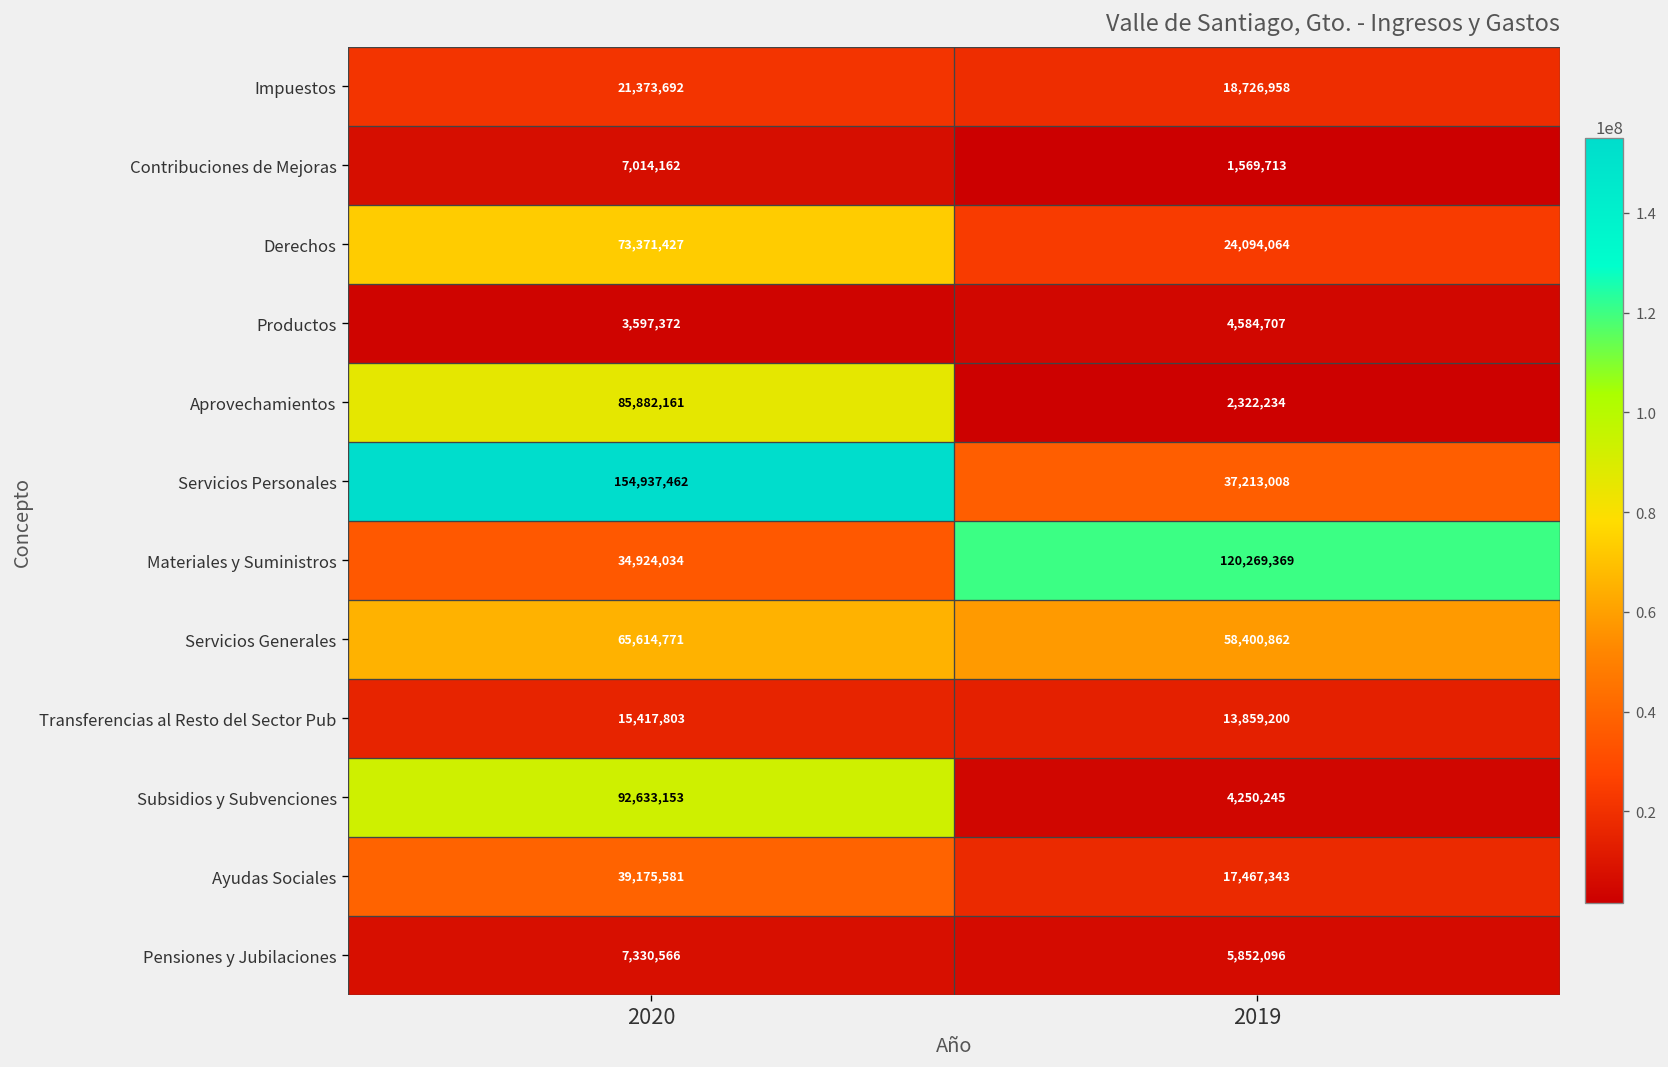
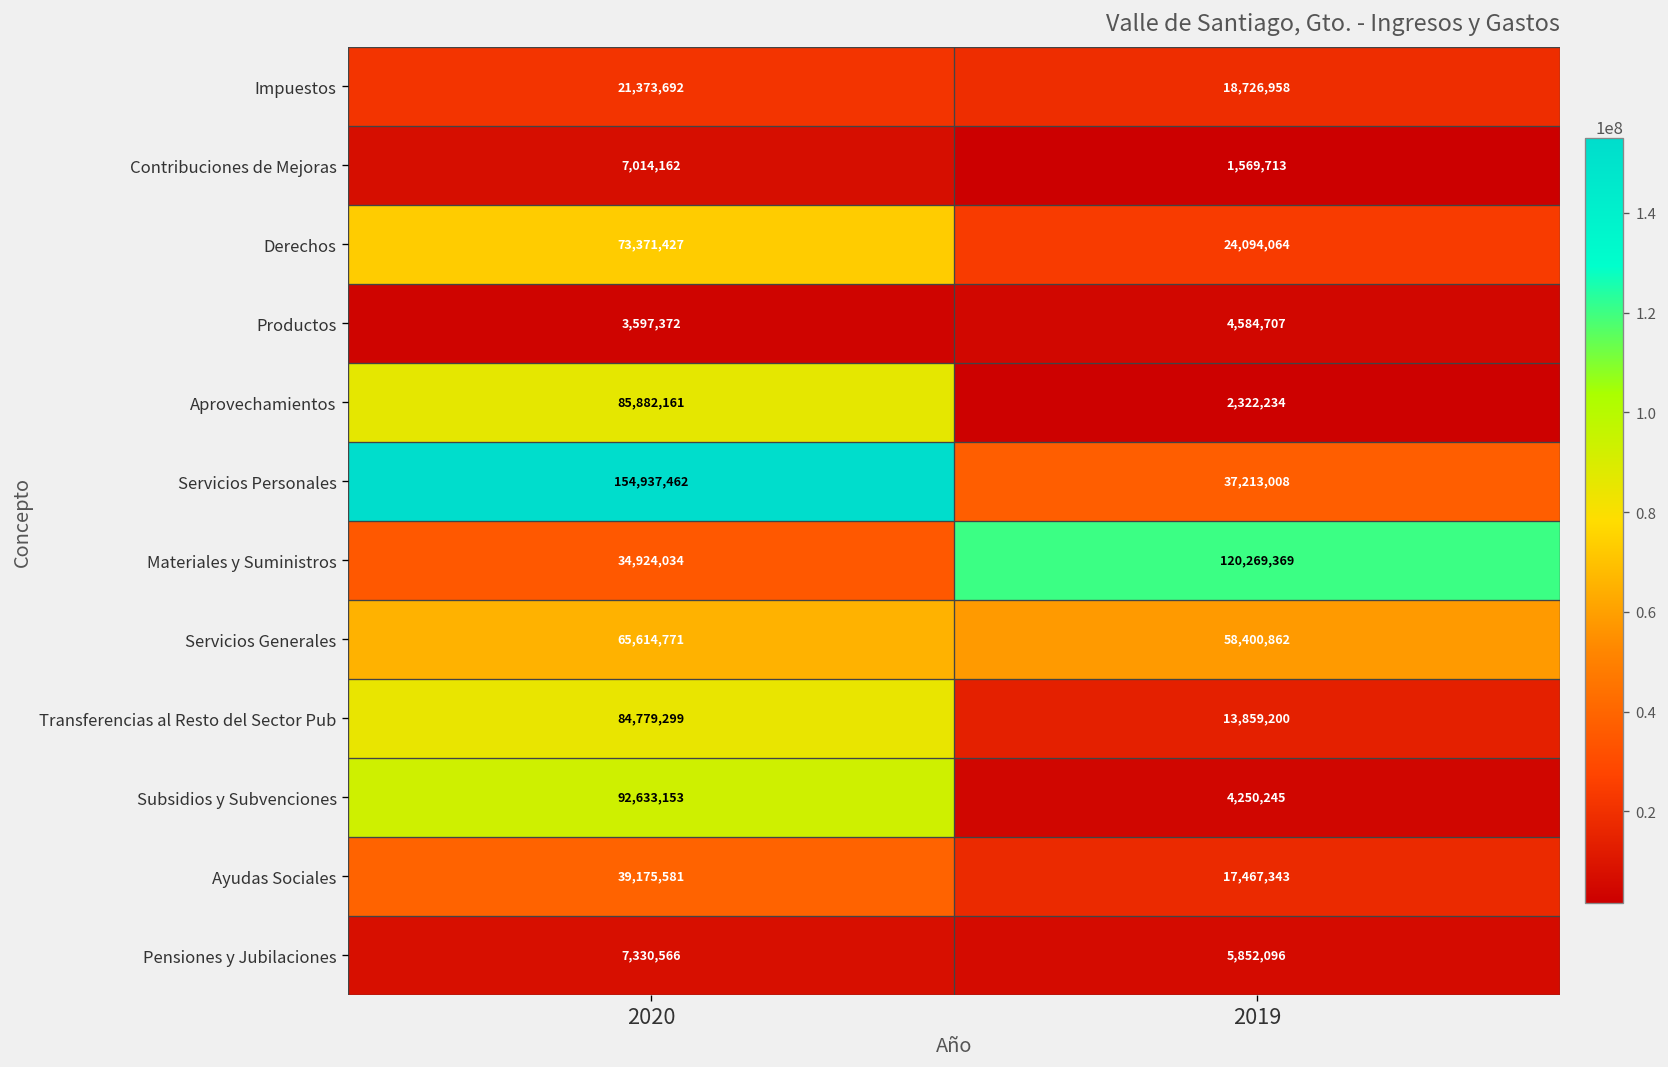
Transferencias al Resto del Sector Pub, 2020: 15,417,803 -> 84,779,299
